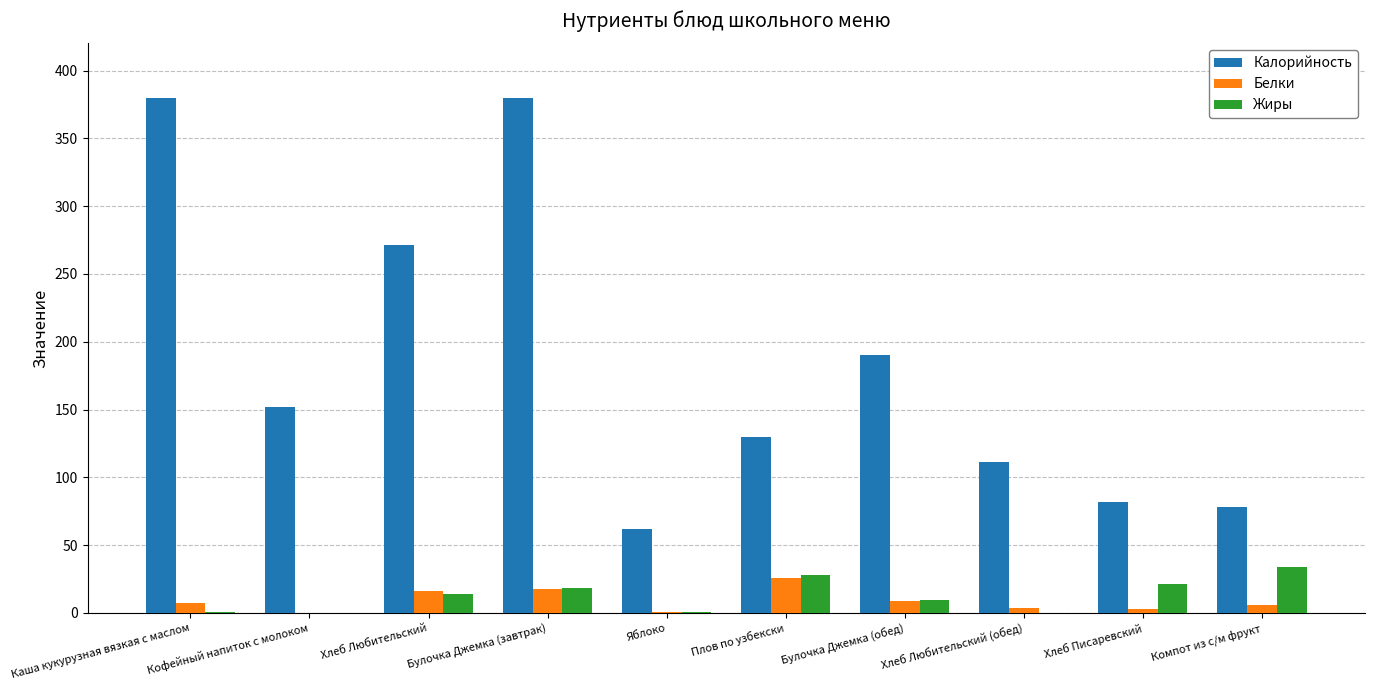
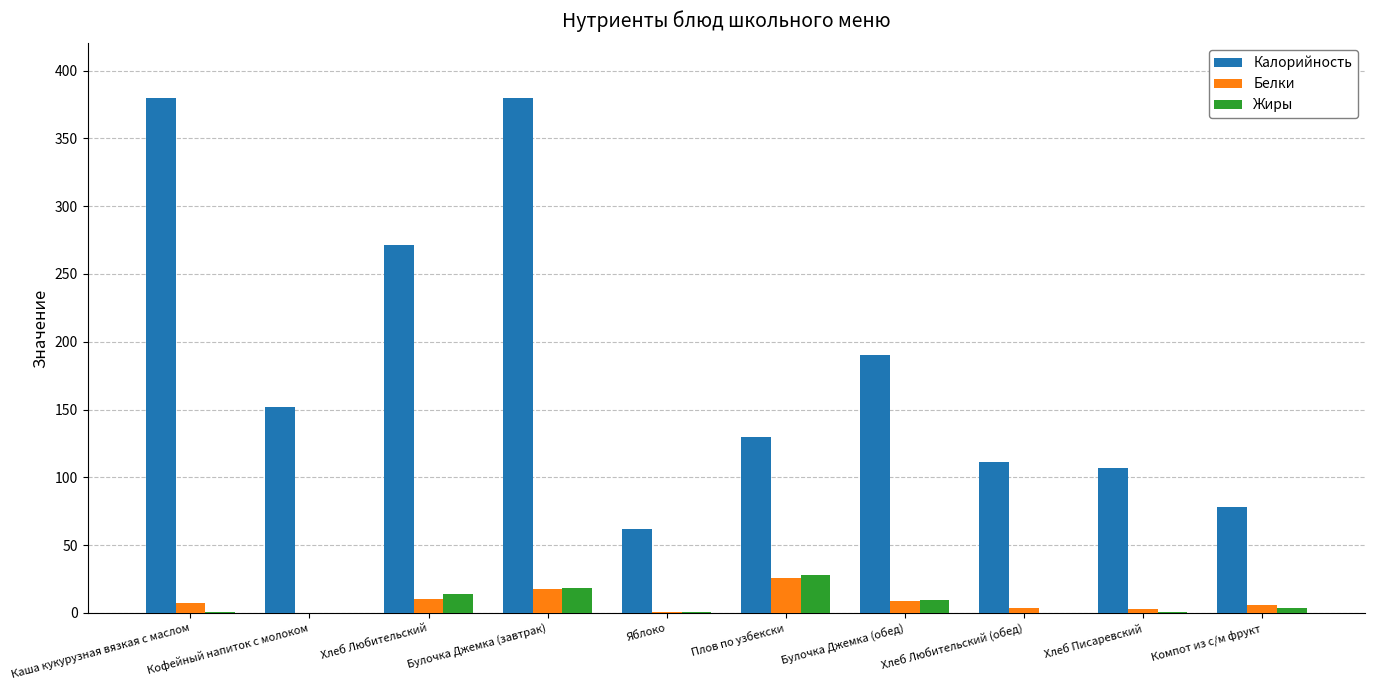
Белки, Хлеб Любительский: 16 -> 10
Калорийность, Хлеб Писаревский: 82 -> 107
Жиры, Хлеб Писаревский: 21 -> 0
Жиры, Компот из с/м фрукт: 34 -> 4
